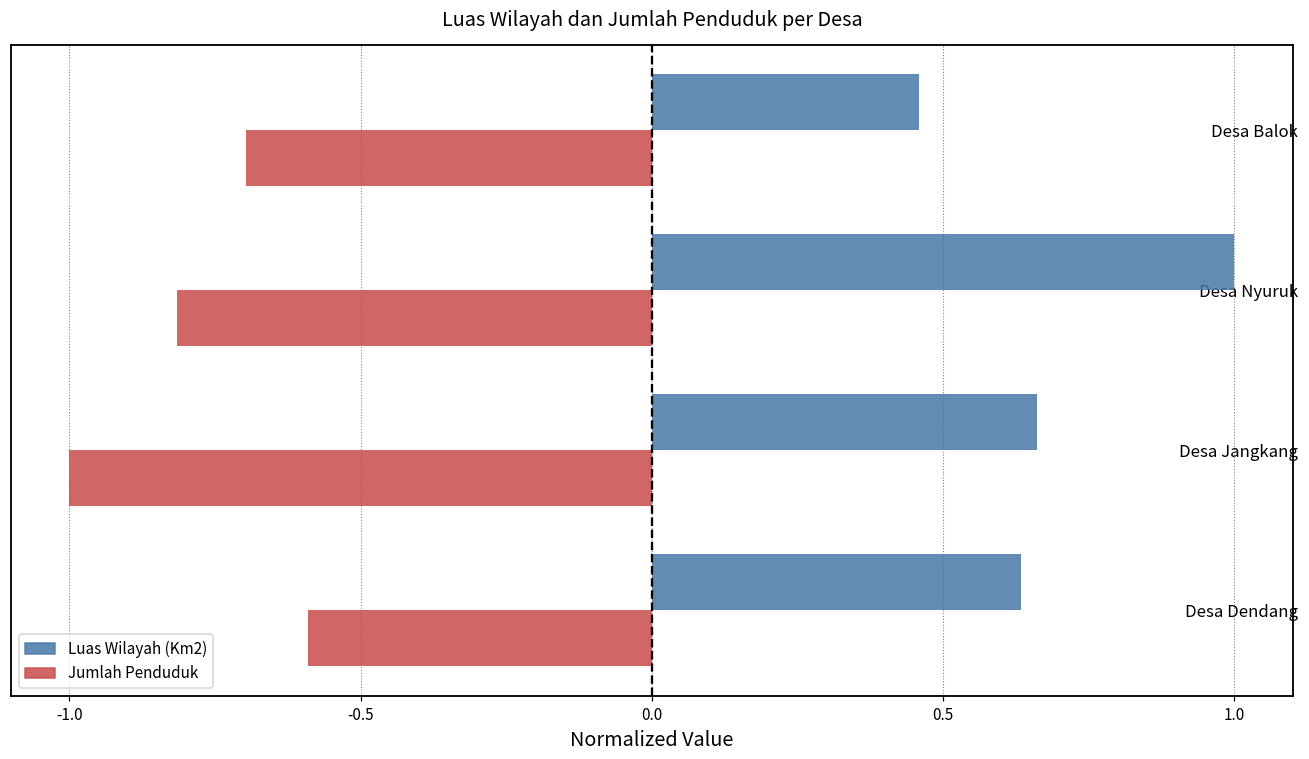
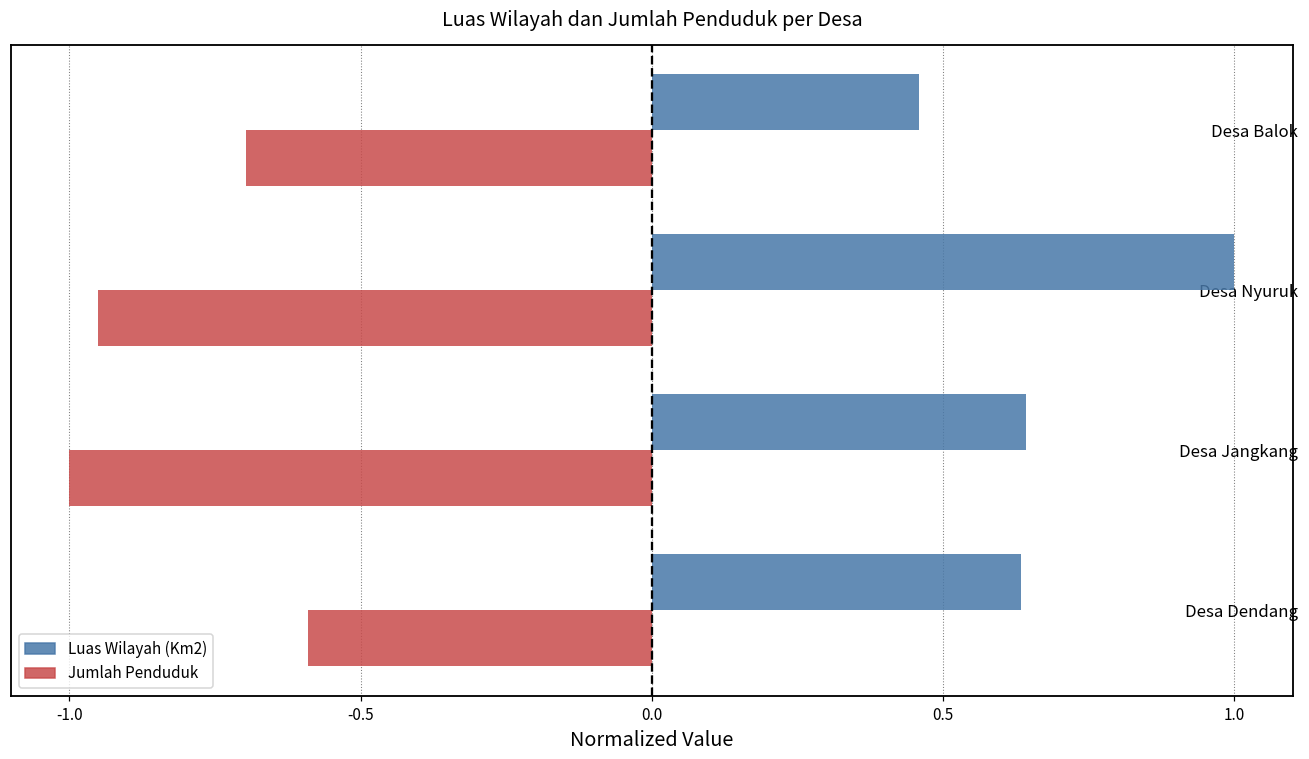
Jumlah Penduduk, Desa Nyuruk: -0.82 -> -0.95
Luas Wilayah (Km2), Desa Jangkang: 0.66 -> 0.64
